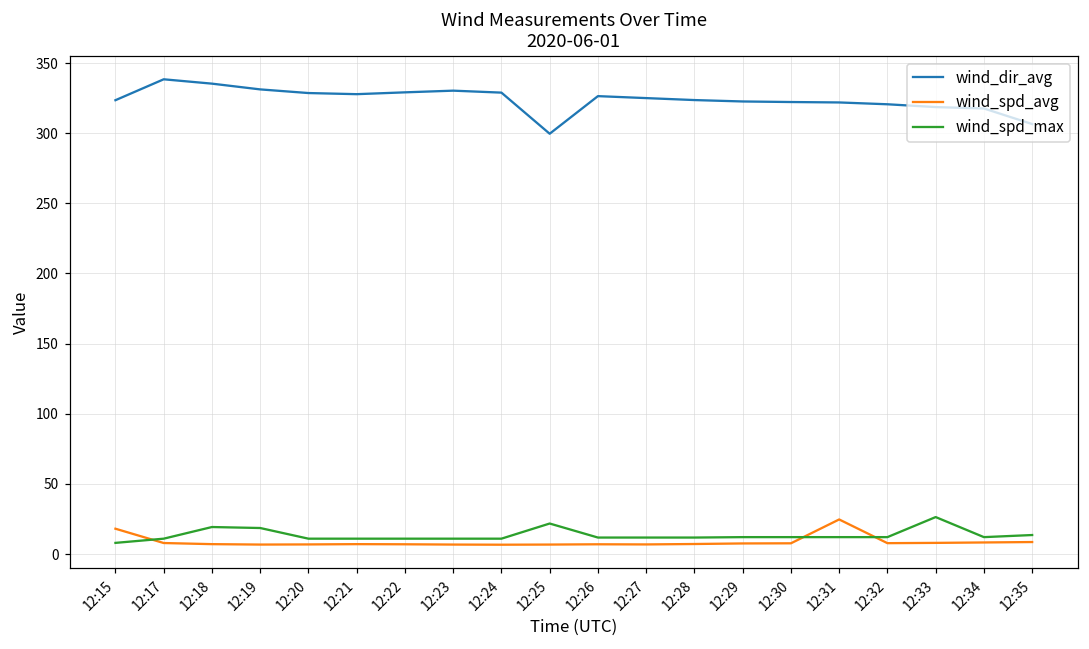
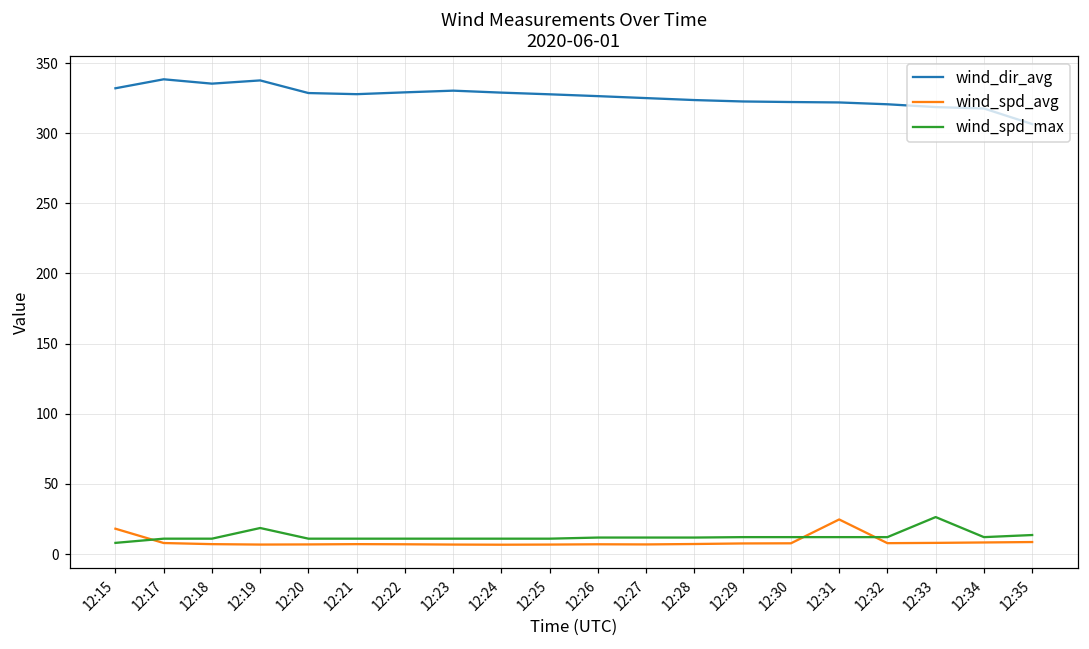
wind_dir_avg, 12:15: 324 -> 332
wind_spd_max, 12:18: 19 -> 11
wind_dir_avg, 12:19: 331 -> 338
wind_dir_avg, 12:25: 300 -> 328
wind_spd_max, 12:25: 22 -> 11
